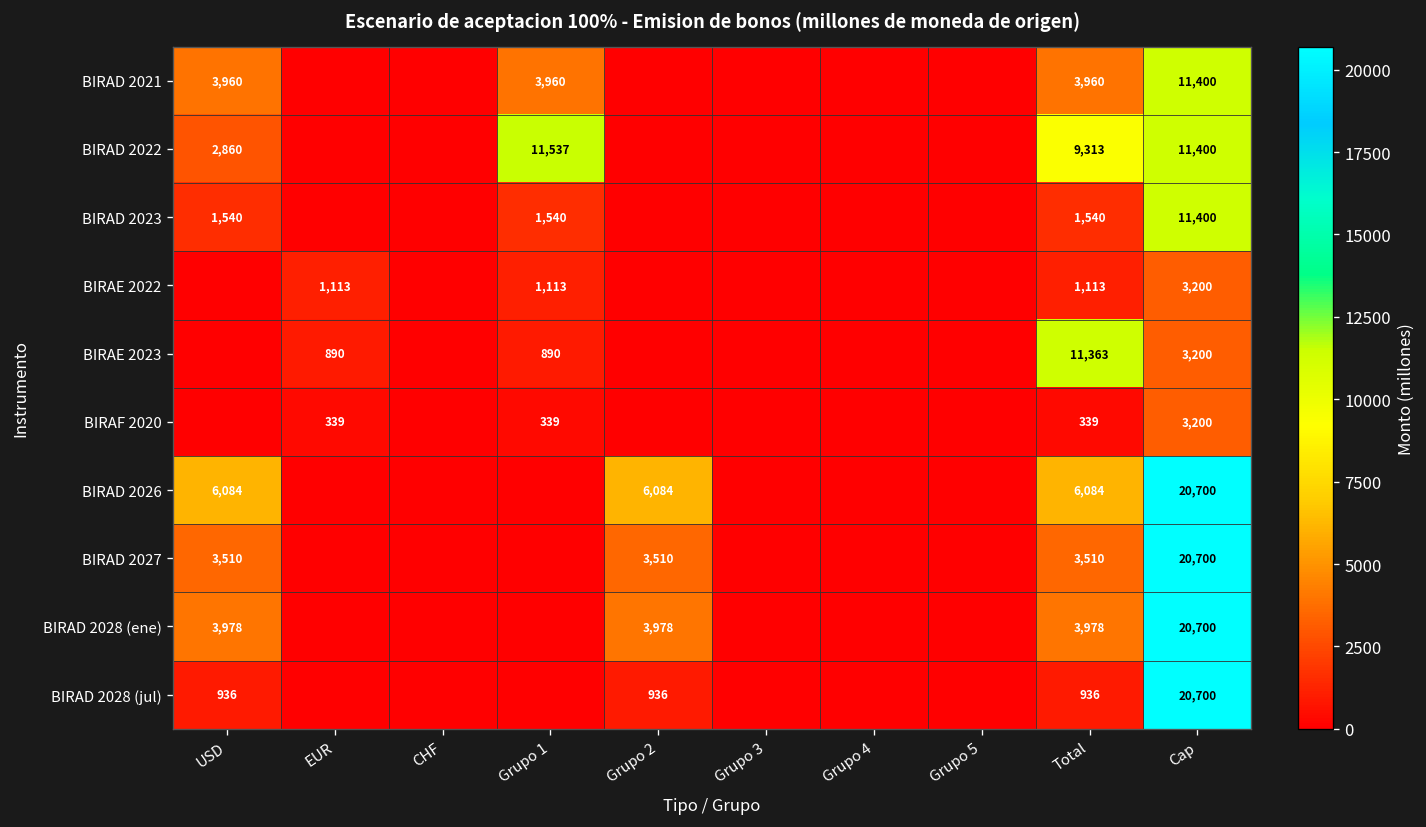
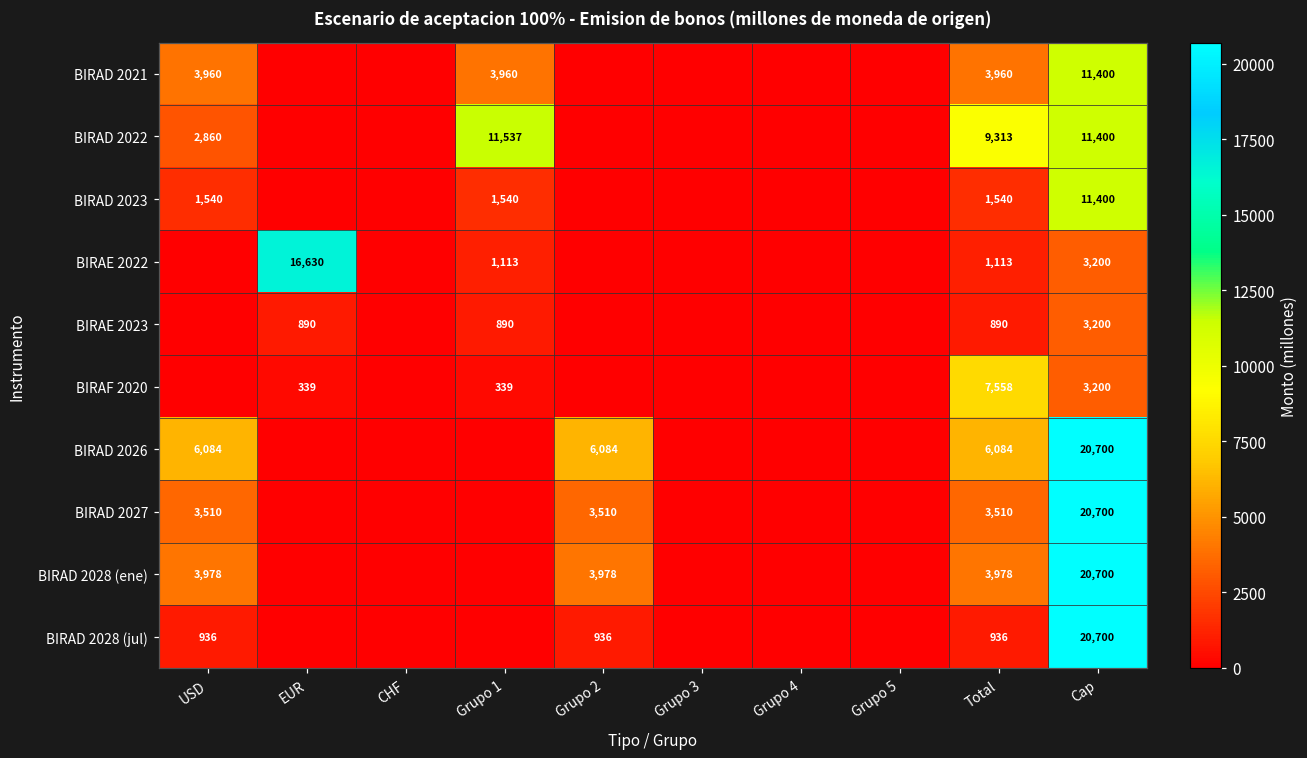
BIRAE 2022, EUR: 1,113 -> 16,630
BIRAE 2023, Total: 11,363 -> 890
BIRAF 2020, Total: 339 -> 7,558
